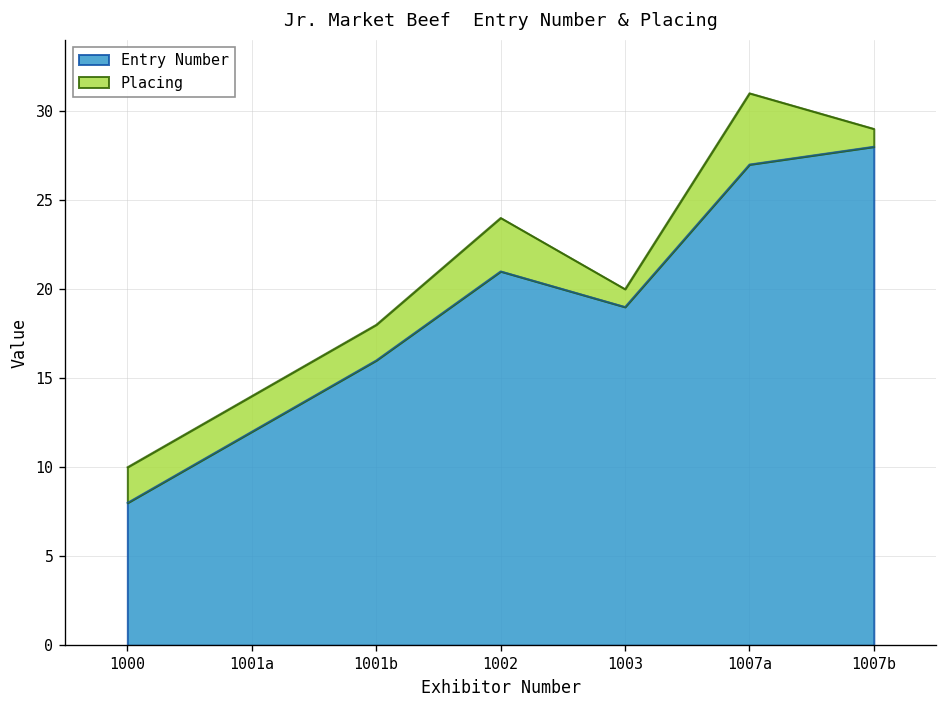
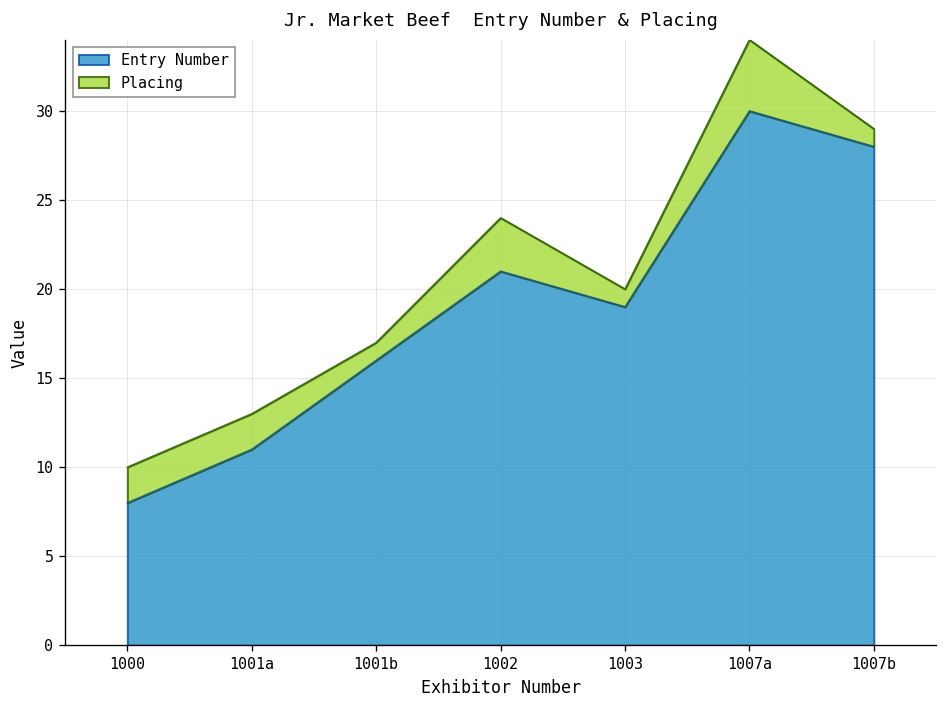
Entry Number, 1001a: 12 -> 11
Placing, 1001b: 2 -> 1
Entry Number, 1007a: 27 -> 30
